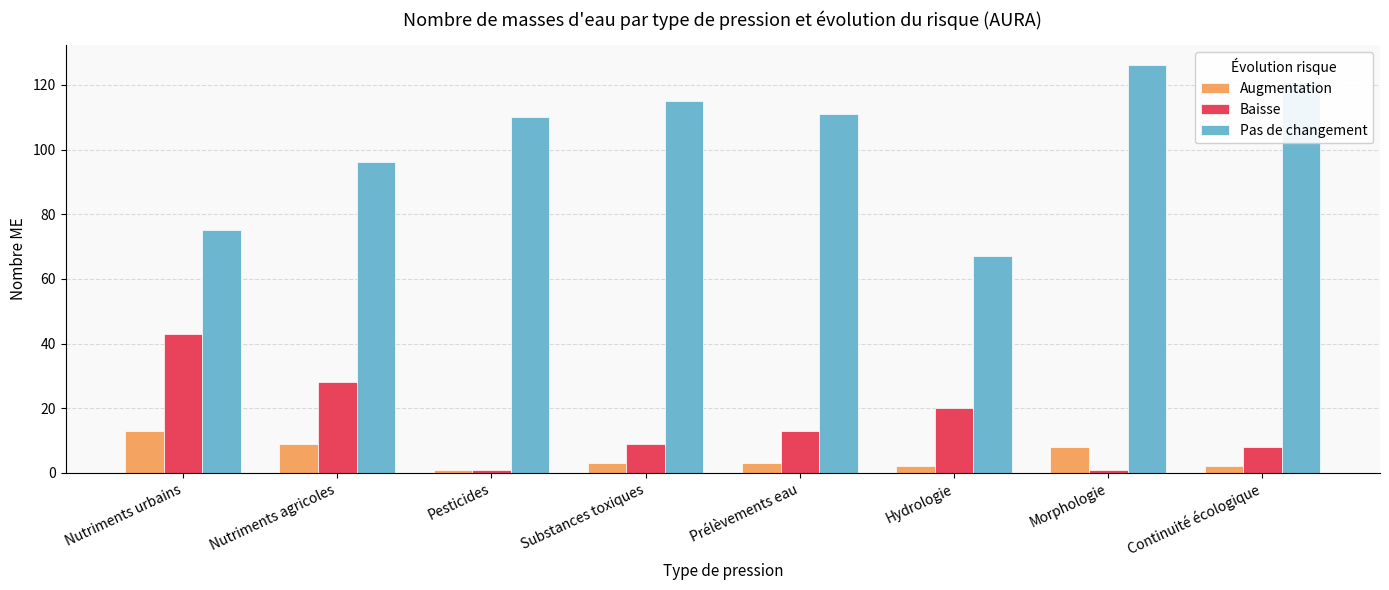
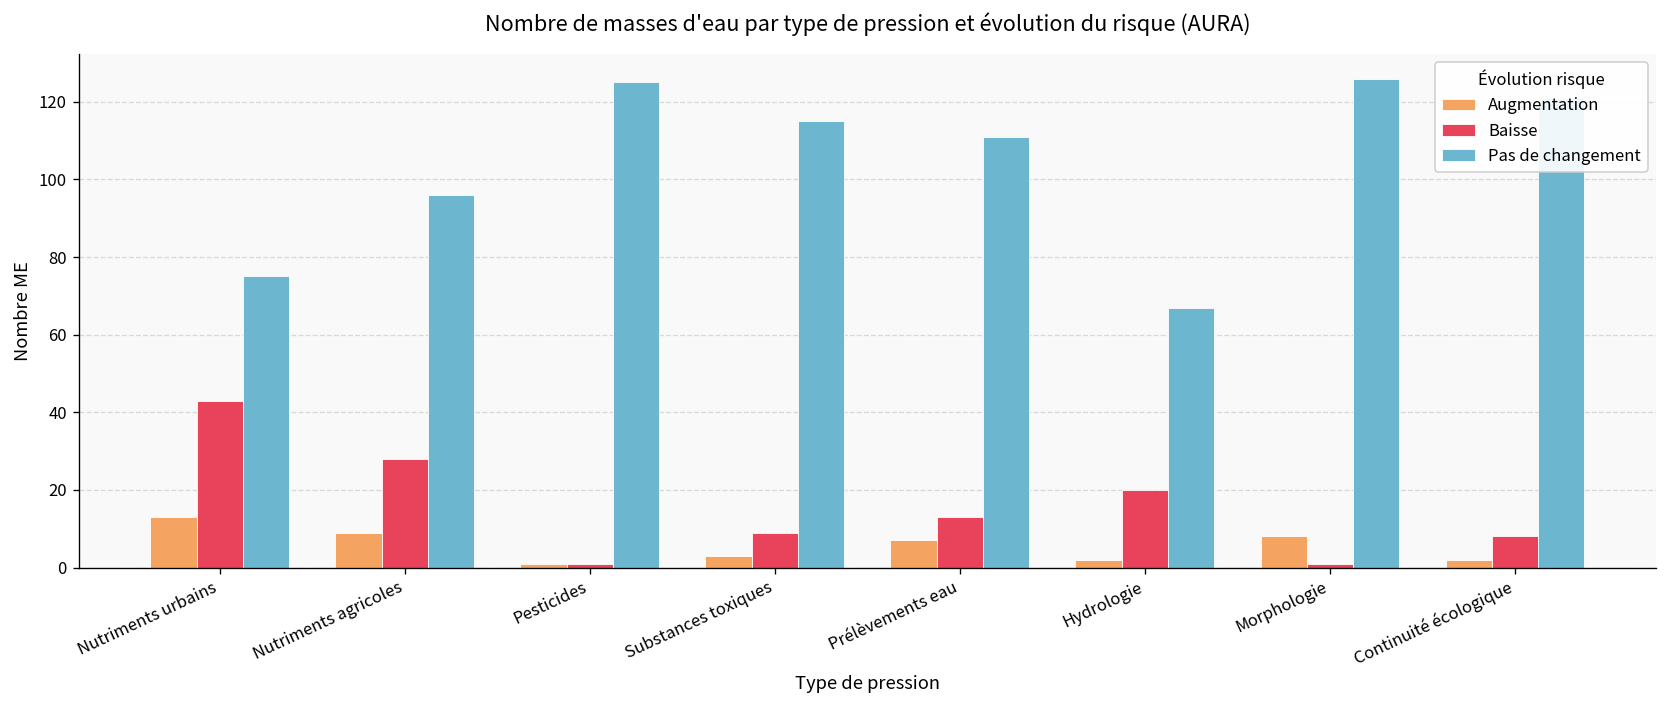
Pas de changement, Pesticides: 110 -> 125
Augmentation, Prélèvements eau: 3 -> 7
